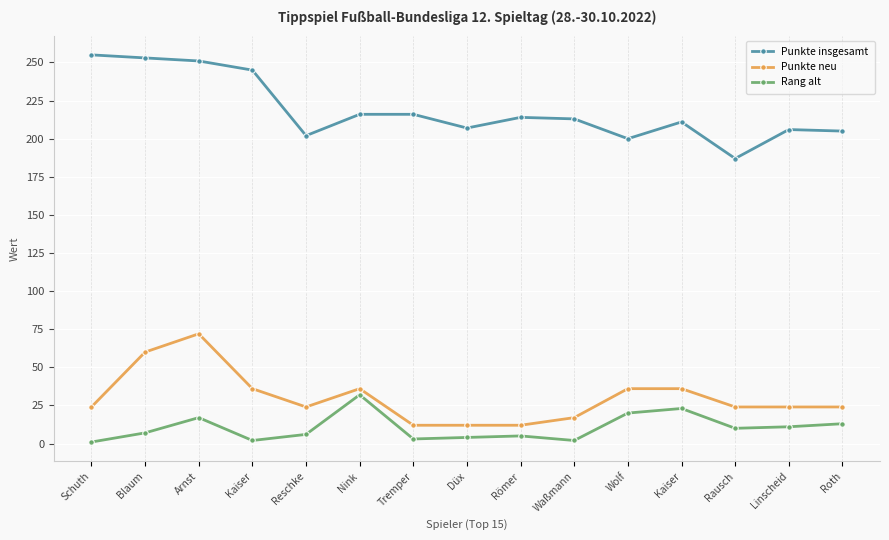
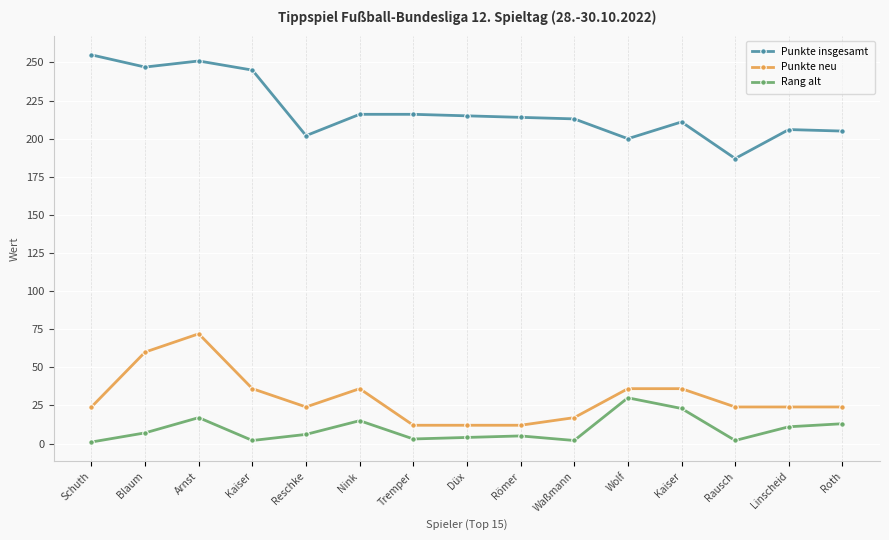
Punkte insgesamt, Blaum: 253 -> 247
Rang alt, Nink: 32 -> 15
Punkte insgesamt, Düx: 207 -> 215
Rang alt, Wolf: 20 -> 30
Rang alt, Rausch: 10 -> 2
